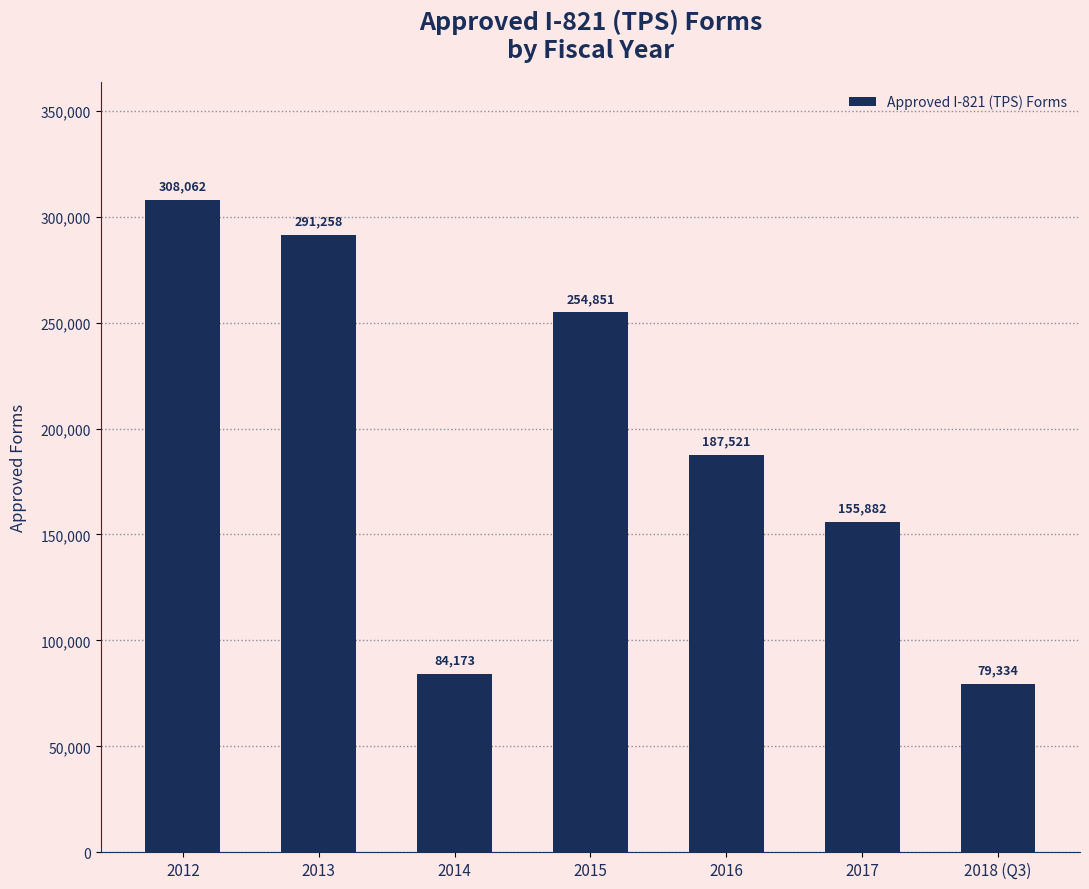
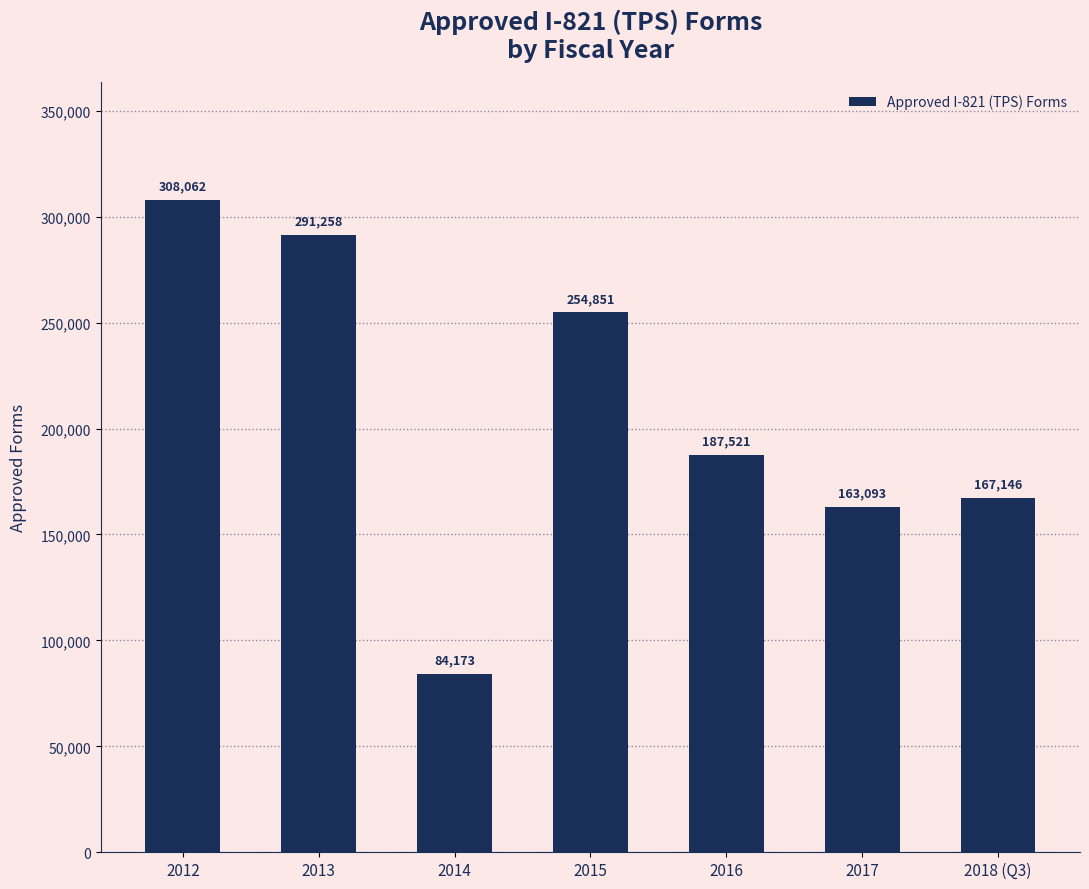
2017: 155,882 -> 163,093
2018 (Q3): 79,334 -> 167,146
